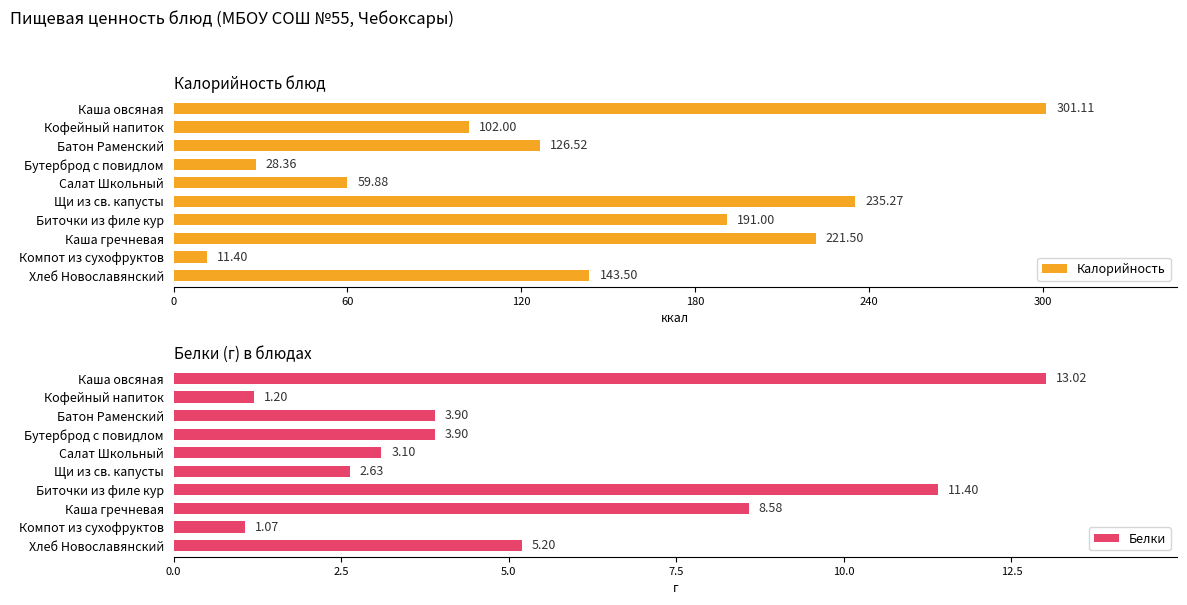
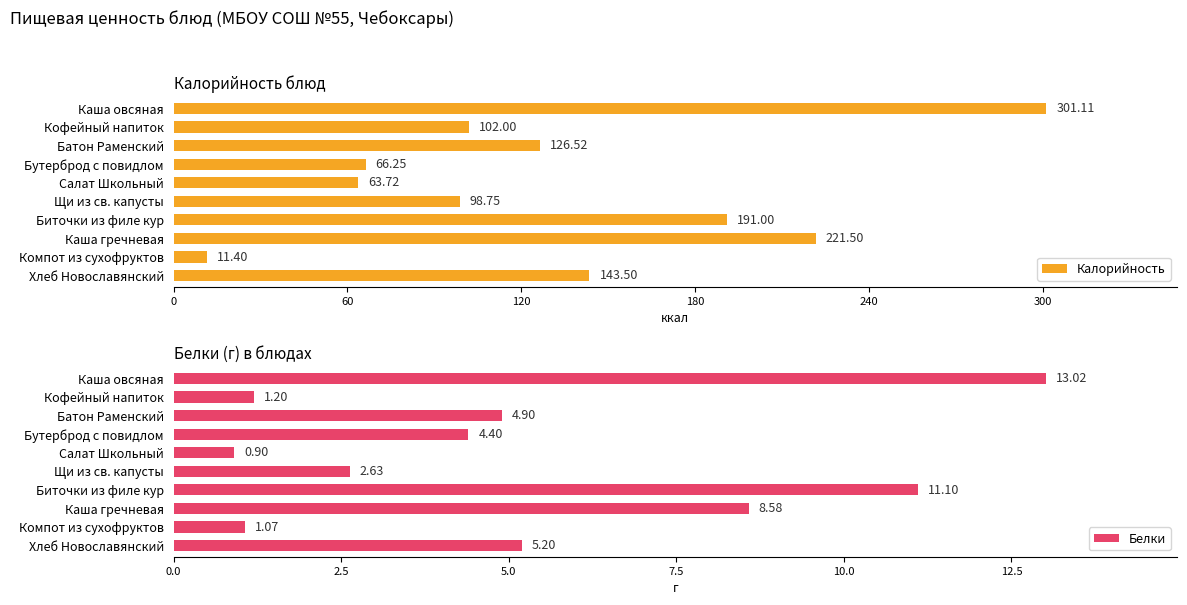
Калорийность блюд, Бутерброд с повидлом: 28.36 -> 66.25
Калорийность блюд, Салат Школьный: 59.88 -> 63.72
Калорийность блюд, Щи из св. капусты: 235.27 -> 98.75
Белки (г) в блюдах, Батон Раменский: 3.90 -> 4.90
Белки (г) в блюдах, Бутерброд с повидлом: 3.90 -> 4.40
Белки (г) в блюдах, Салат Школьный: 3.10 -> 0.90
Белки (г) в блюдах, Биточки из филе кур: 11.40 -> 11.10
